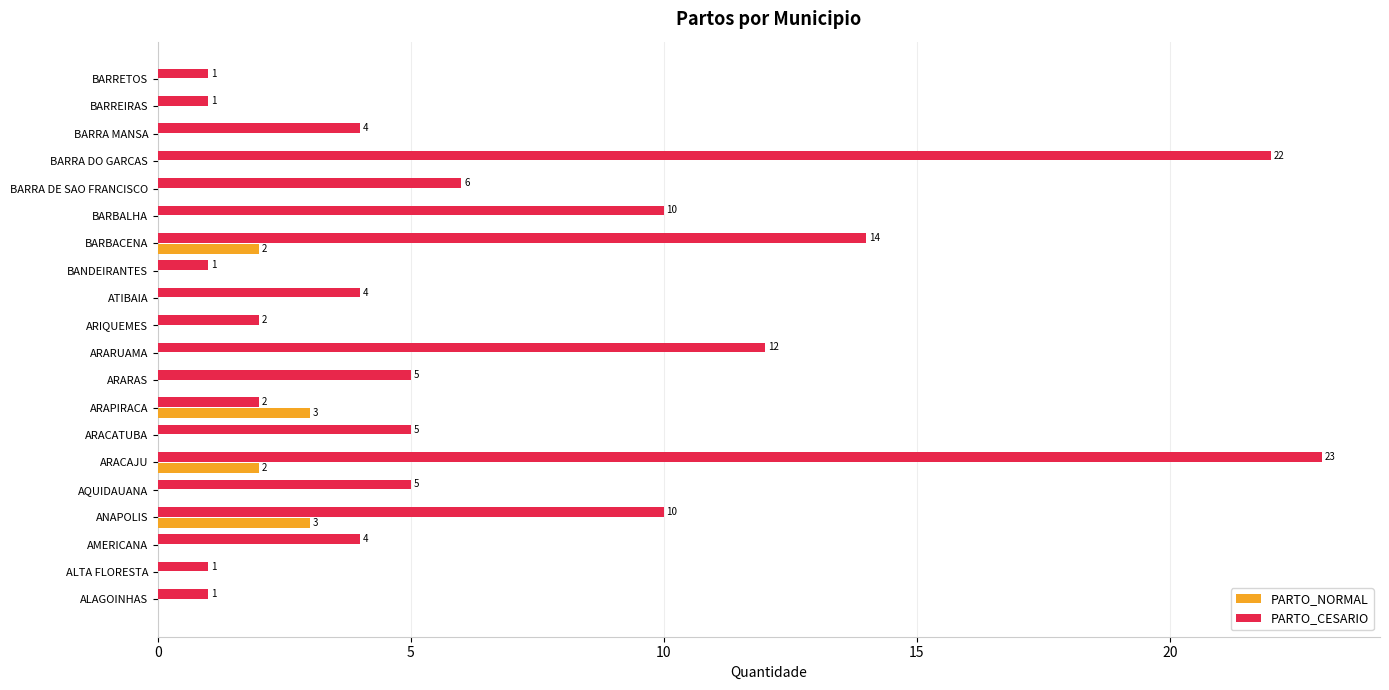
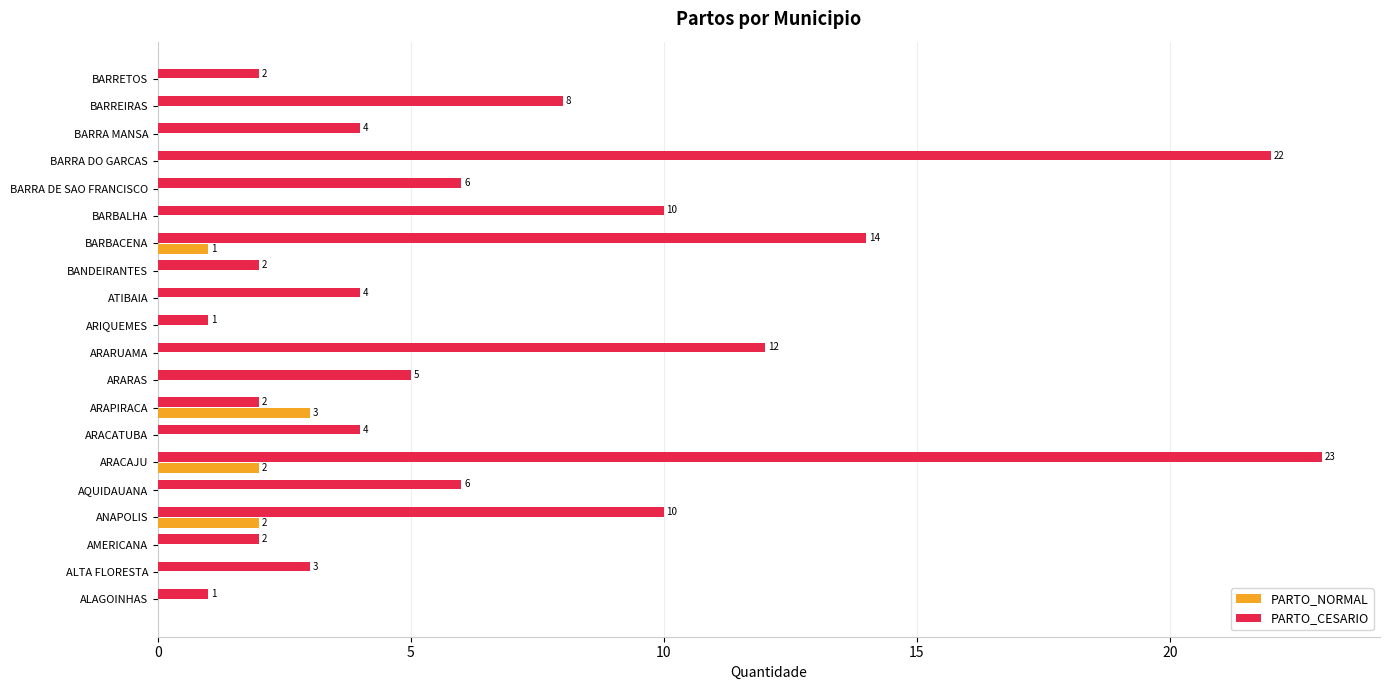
PARTO_CESARIO, BARRETOS: 1 -> 2
PARTO_CESARIO, BARREIRAS: 1 -> 8
PARTO_NORMAL, BARBACENA: 2 -> 1
PARTO_CESARIO, BANDEIRANTES: 1 -> 2
PARTO_CESARIO, ARIQUEMES: 2 -> 1
PARTO_CESARIO, ARACATUBA: 5 -> 4
PARTO_CESARIO, AQUIDAUANA: 5 -> 6
PARTO_NORMAL, ANAPOLIS: 3 -> 2
PARTO_CESARIO, AMERICANA: 4 -> 2
PARTO_CESARIO, ALTA FLORESTA: 1 -> 3
